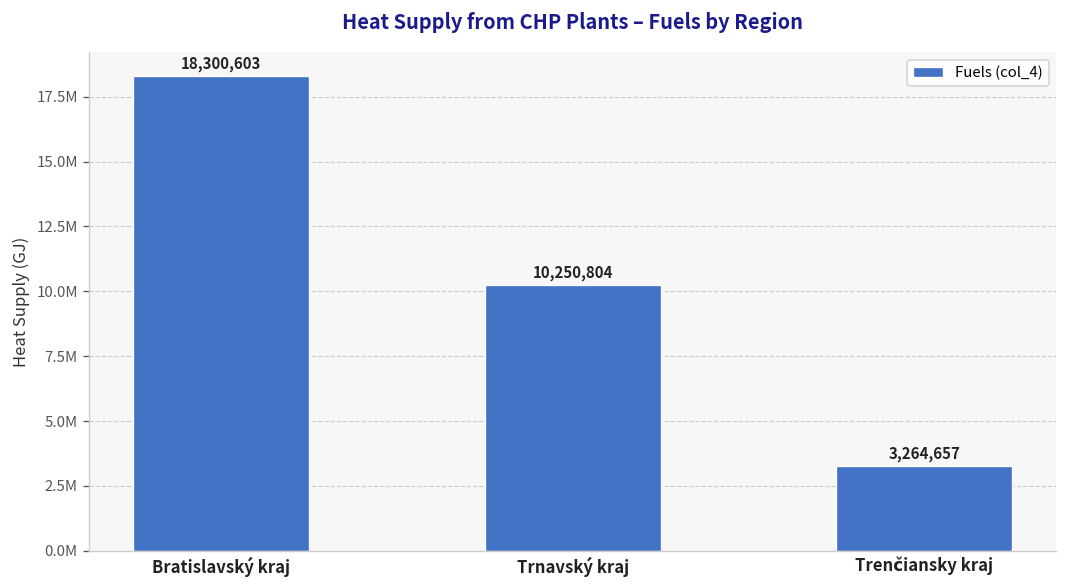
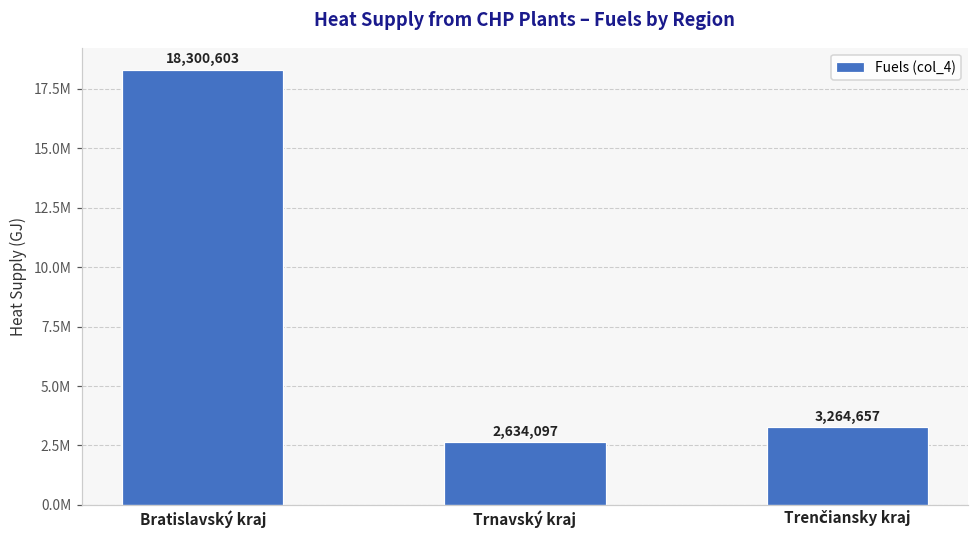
Trnavský kraj: 10,250,804 -> 2,634,097
